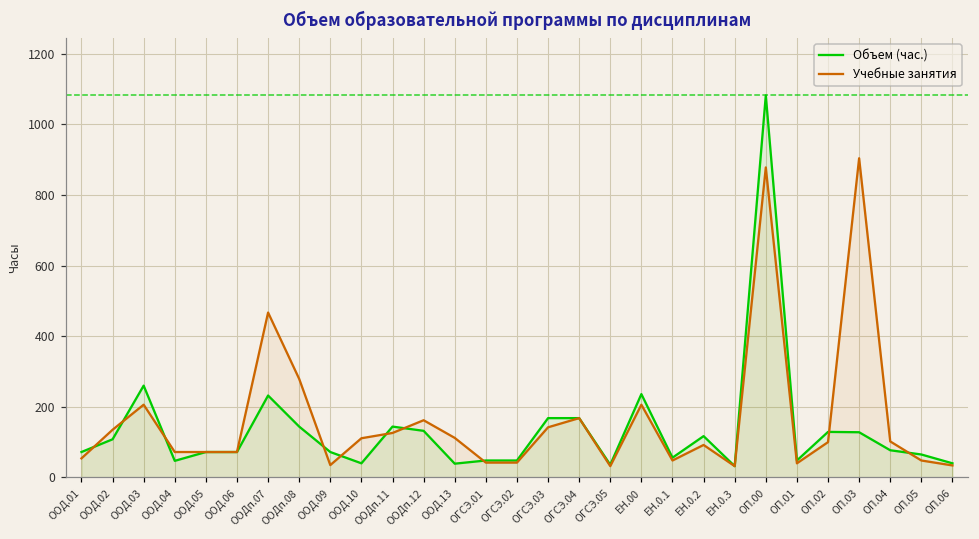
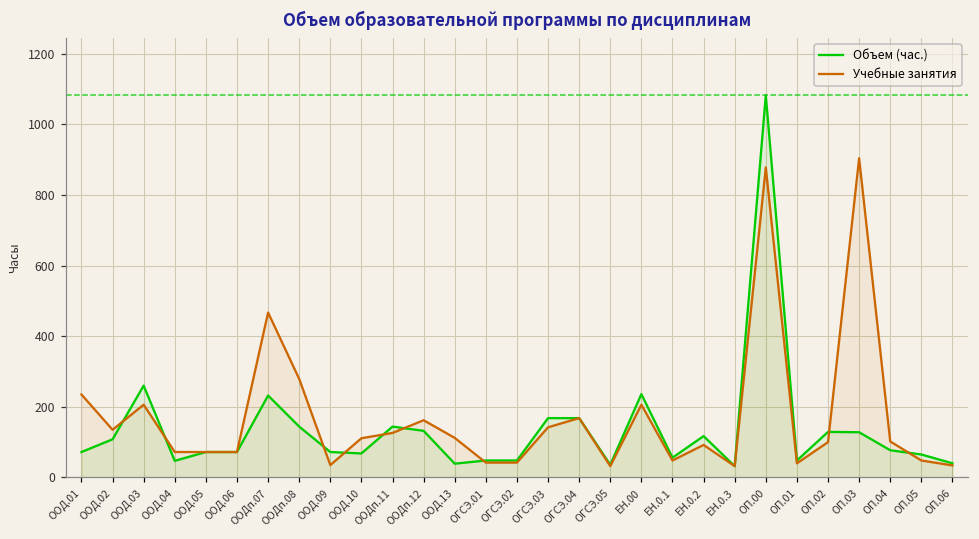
Учебные занятия, ООД.01: 50 -> 240
Объем (час.), ООД.10: 40 -> 70
